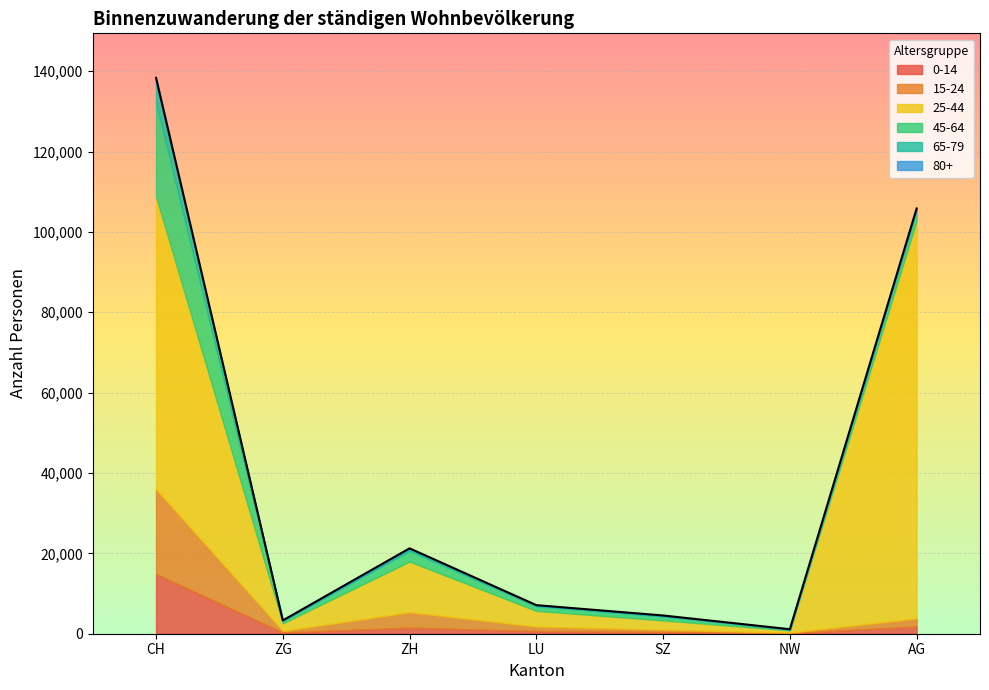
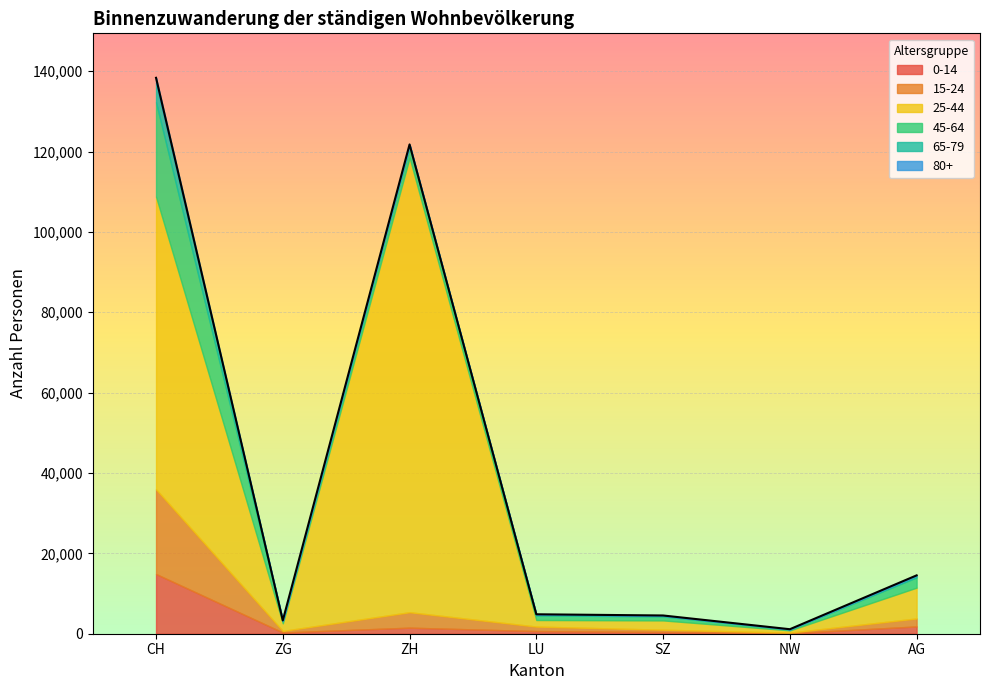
25-44, ZH: 13,000 -> 113,000
25-44, LU: 4,000 -> 2,000
25-44, AG: 99,000 -> 8,000
